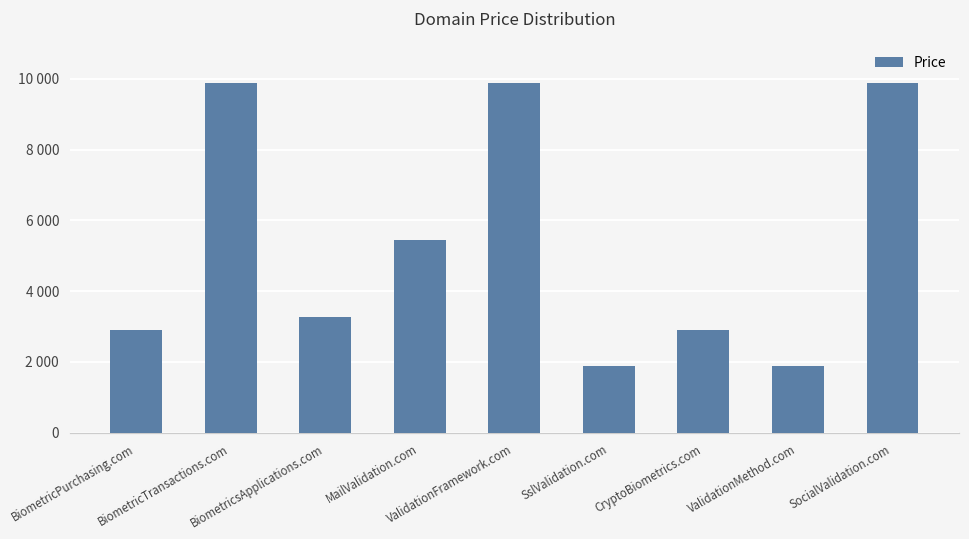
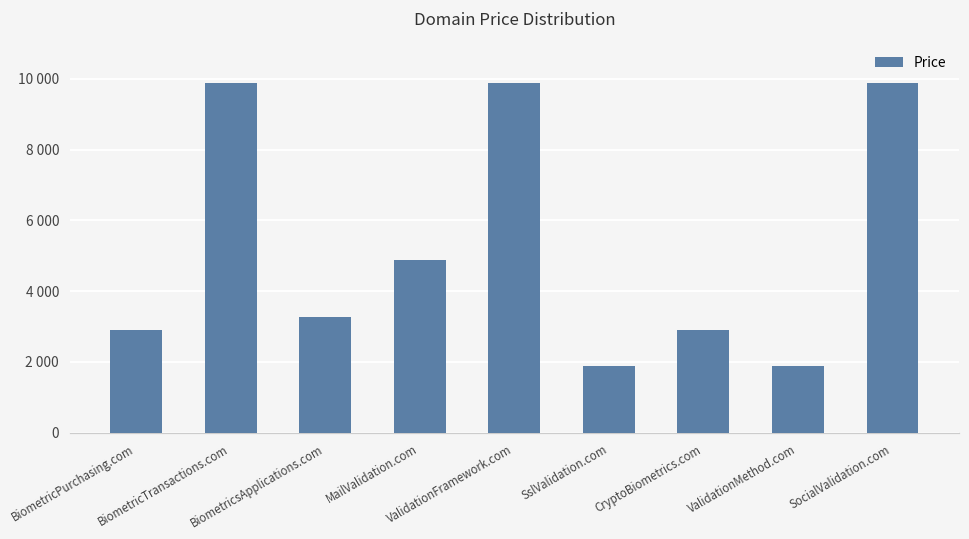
MailValidation.com: 5400 -> 4900
